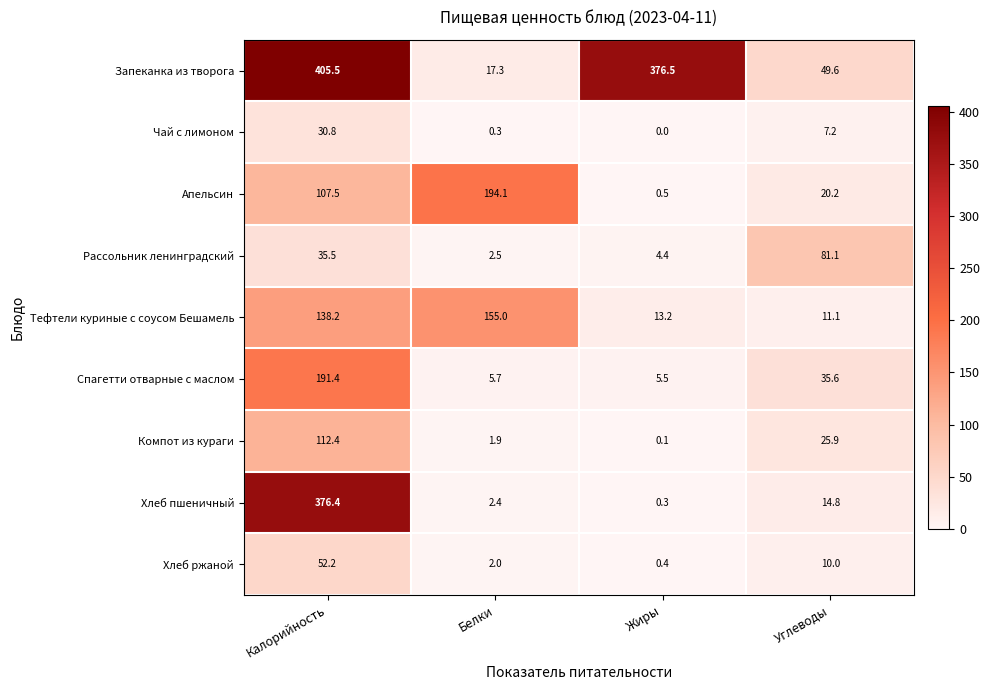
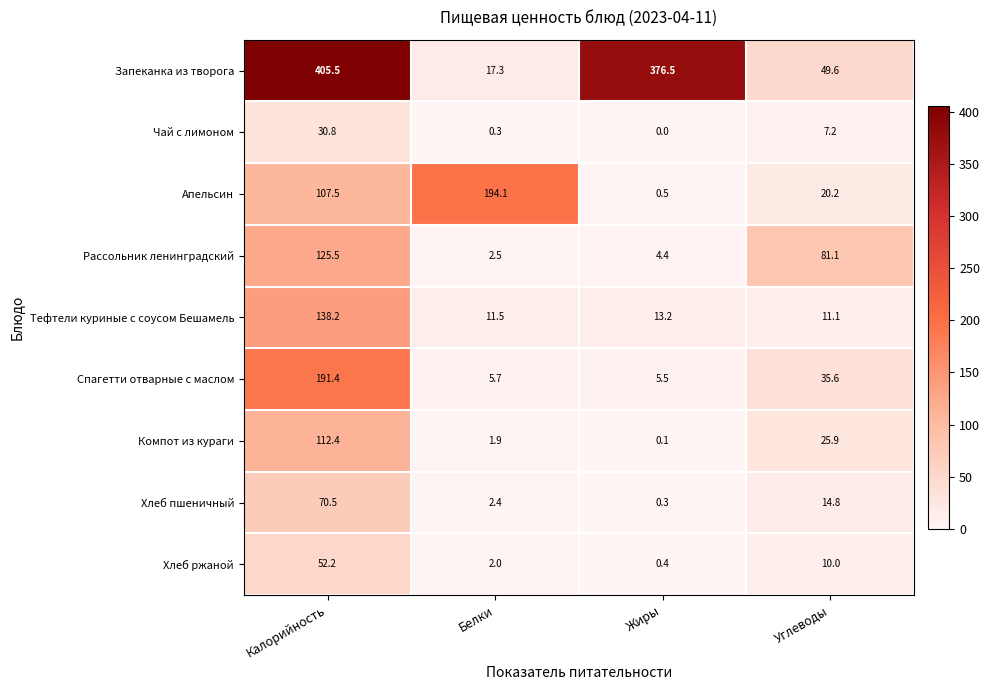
Рассольник ленинградский, Калорийность: 35.5 -> 125.5
Тефтели куриные с соусом Бешамель, Белки: 155.0 -> 11.5
Хлеб пшеничный, Калорийность: 376.4 -> 70.5
